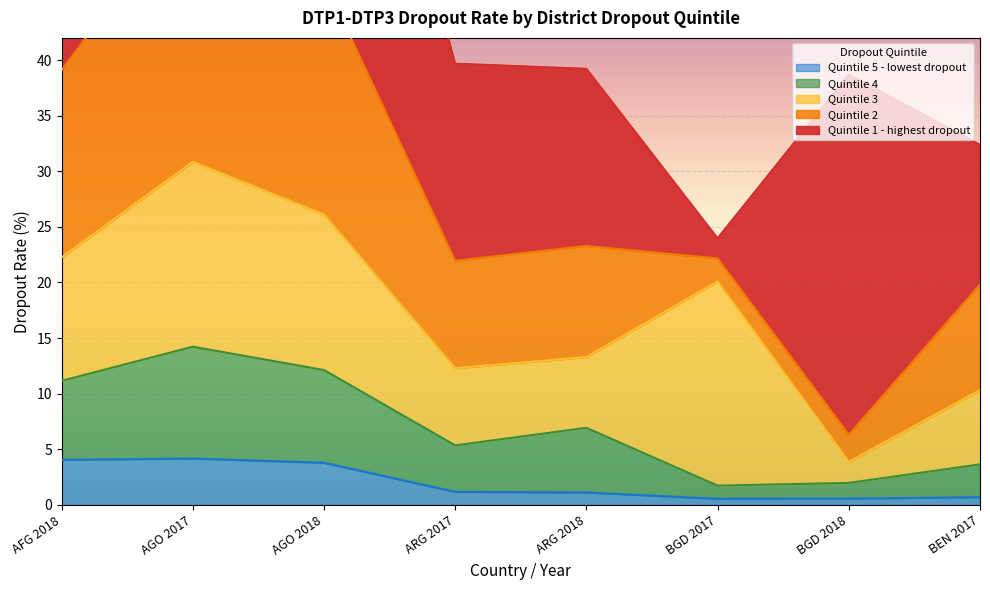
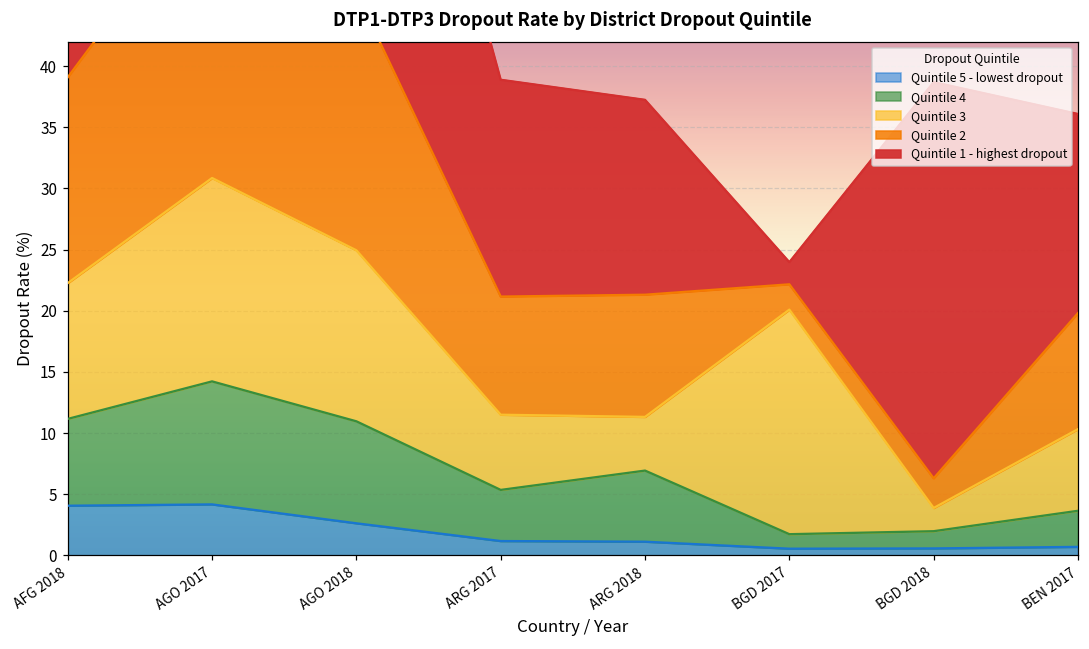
Quintile 5 - lowest dropout, AGO 2018: 3.8 -> 2.6
Quintile 3, ARG 2017: 6.9 -> 6.1
Quintile 3, ARG 2018: 6.4 -> 4.4
Quintile 1 - highest dropout, BEN 2017: 12.6 -> 16.3
